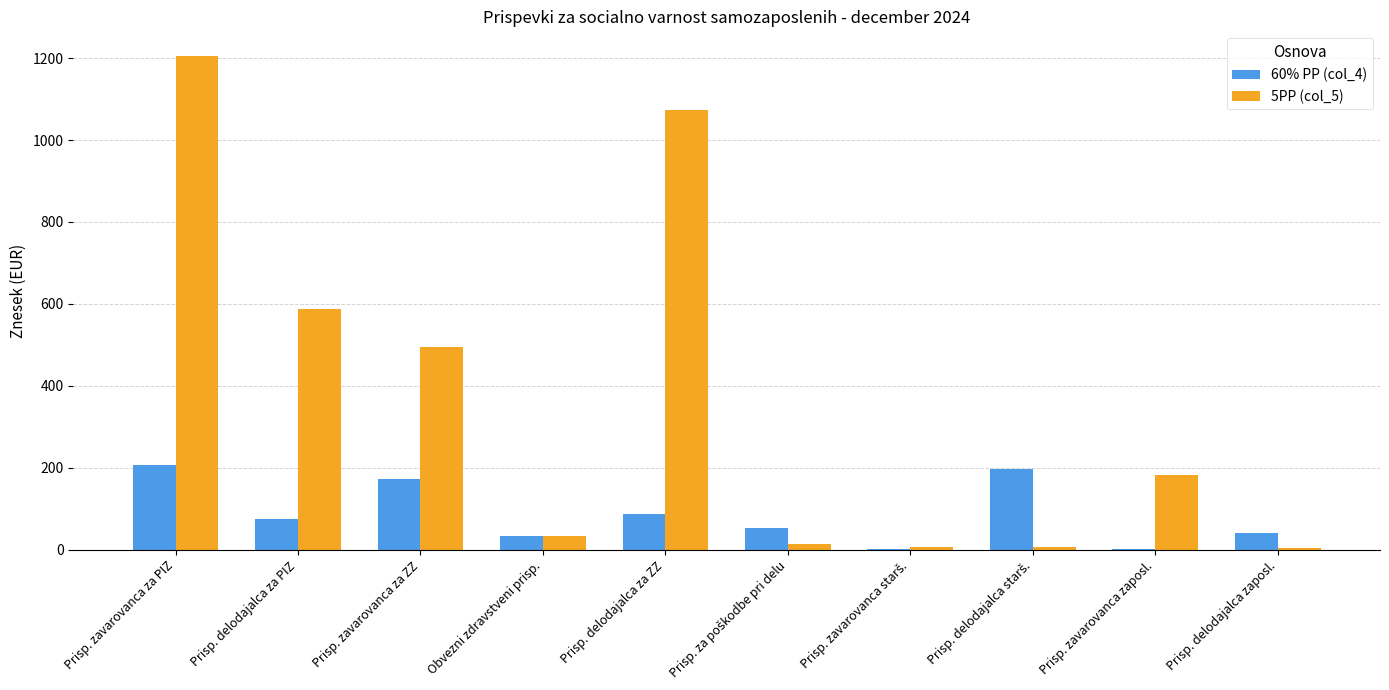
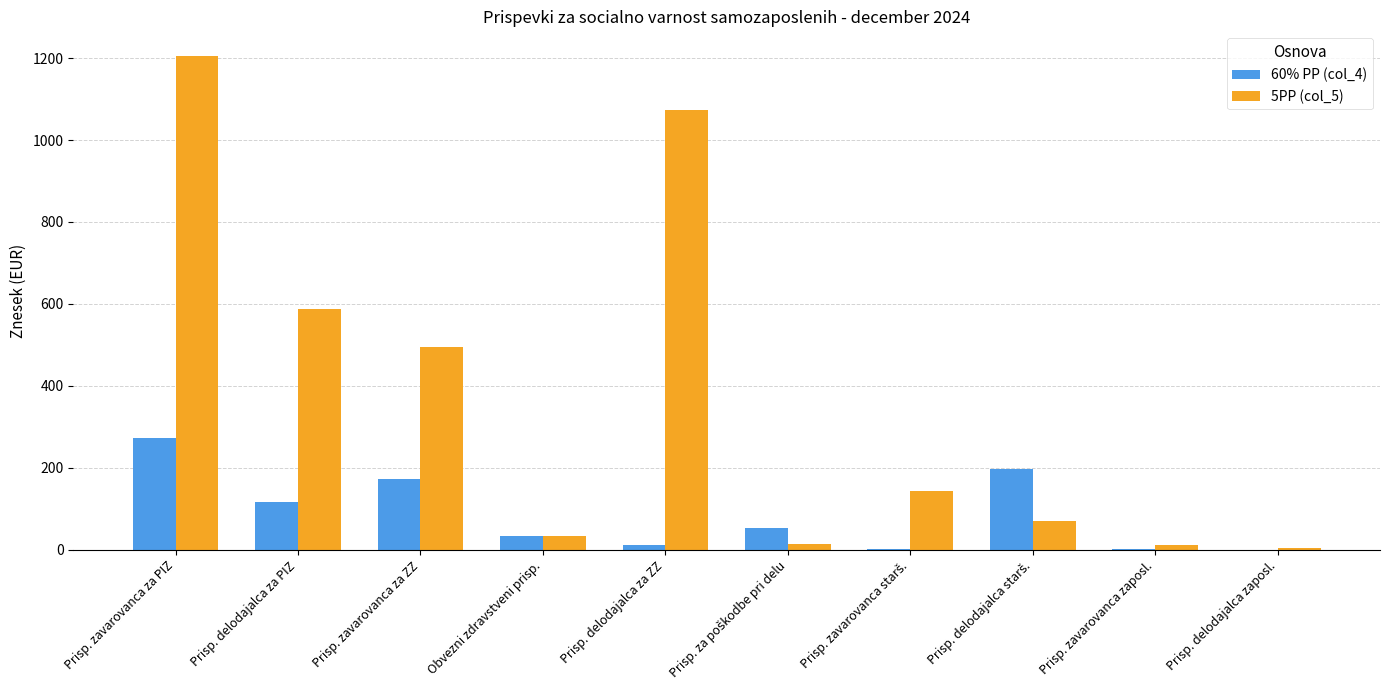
60% PP (col_4), Prisp. zavarovanca za PIZ: 210 -> 270
60% PP (col_4), Prisp. delodajalca za PIZ: 70 -> 120
60% PP (col_4), Prisp. delodajalca za ZZ: 90 -> 10
5PP (col_5), Prisp. zavarovanca starš.: 10 -> 140
5PP (col_5), Prisp. delodajalca starš.: 10 -> 70
5PP (col_5), Prisp. zavarovanca zaposl.: 180 -> 10
60% PP (col_4), Prisp. delodajalca zaposl.: 40 -> 0
